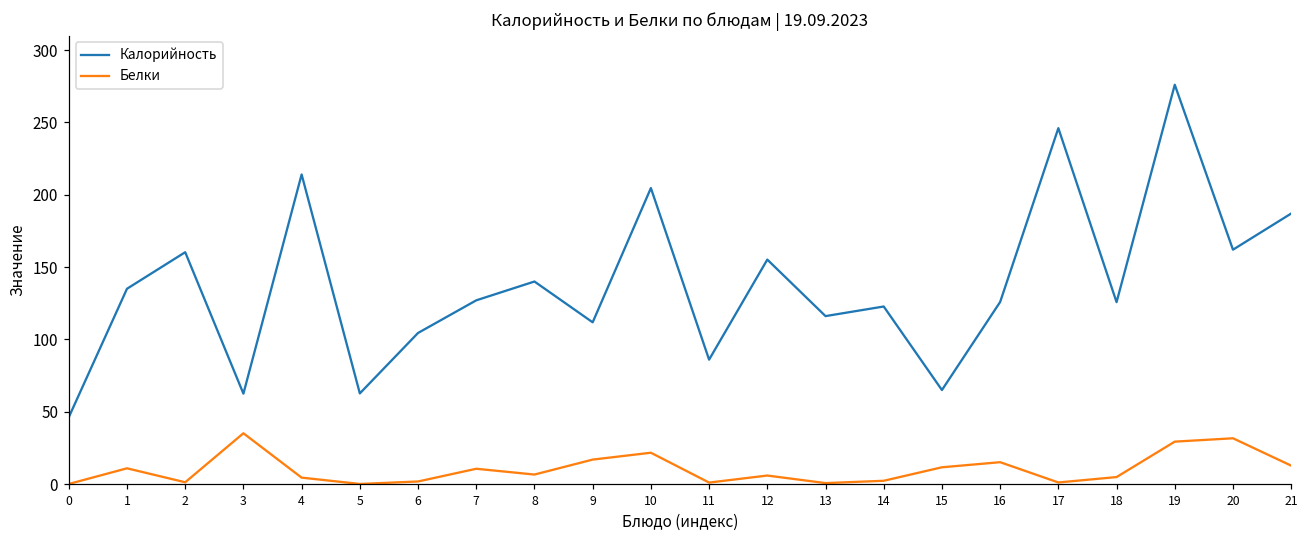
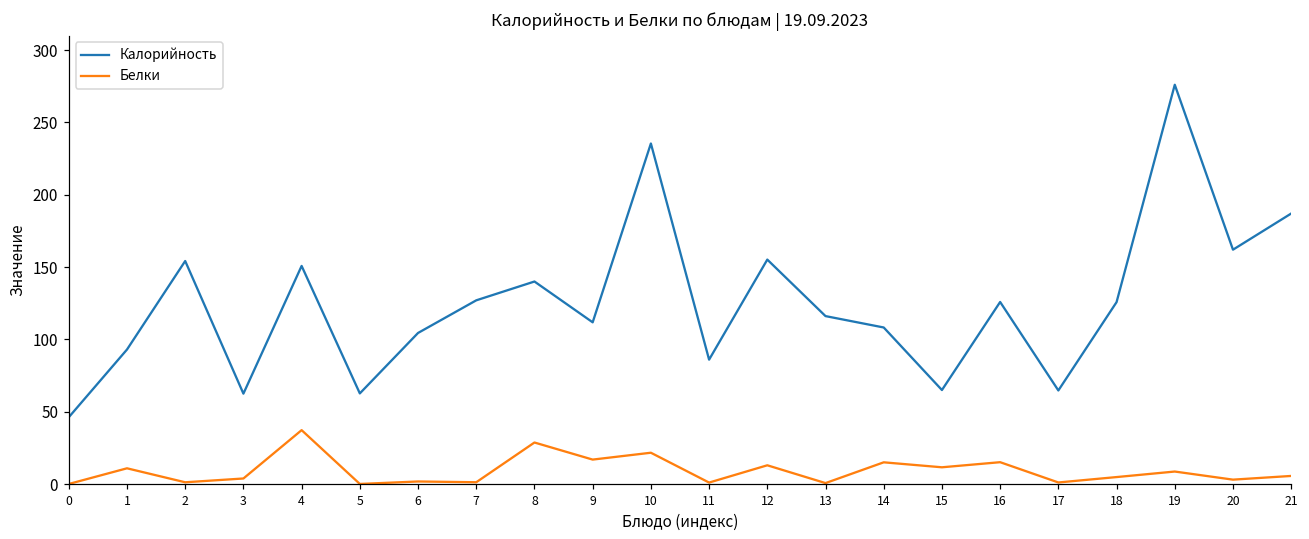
Калорийность, 1: 135 -> 93
Калорийность, 2: 160 -> 154
Белки, 3: 35 -> 4
Калорийность, 4: 214 -> 151
Белки, 4: 4 -> 37
Белки, 7: 11 -> 1
Белки, 8: 7 -> 29
Калорийность, 10: 205 -> 235
Белки, 12: 6 -> 13
Калорийность, 14: 123 -> 108
Белки, 14: 2 -> 15
Калорийность, 17: 246 -> 65
Белки, 19: 29 -> 9
Белки, 20: 32 -> 3
Белки, 21: 13 -> 6
